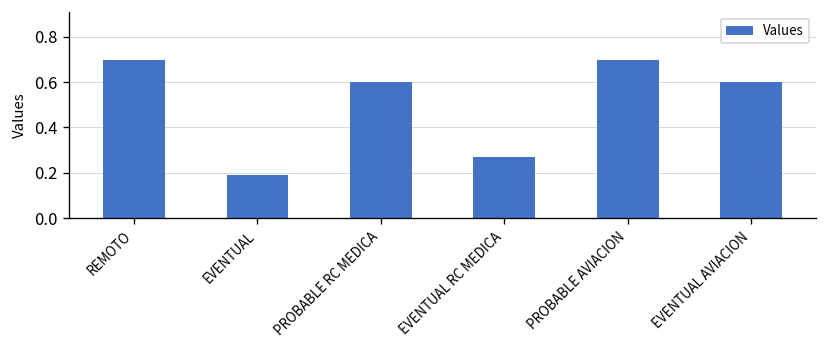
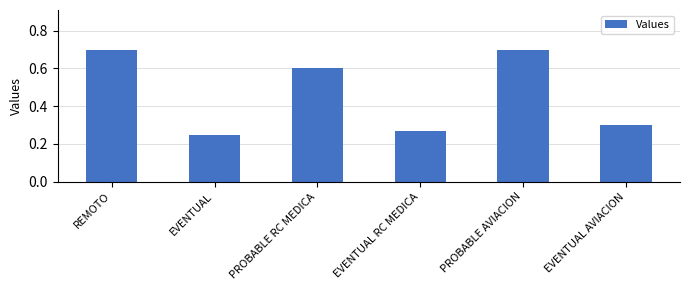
EVENTUAL: 0.19 -> 0.25
EVENTUAL AVIACION: 0.6 -> 0.3
